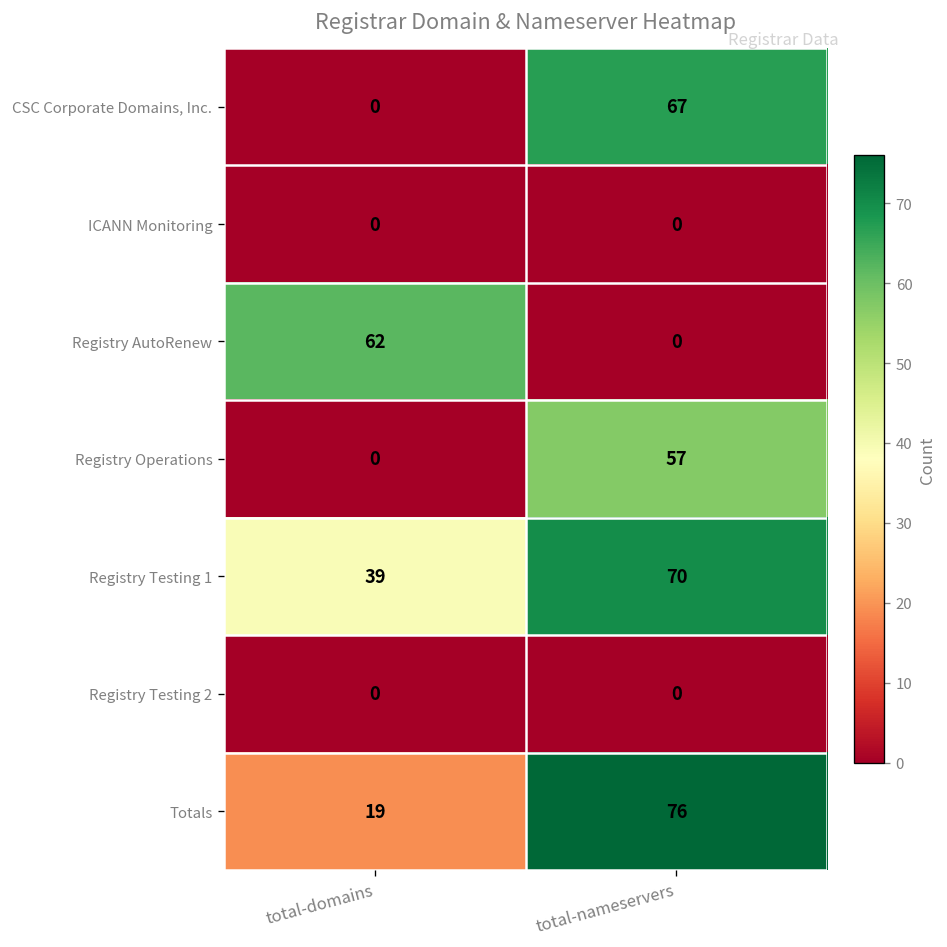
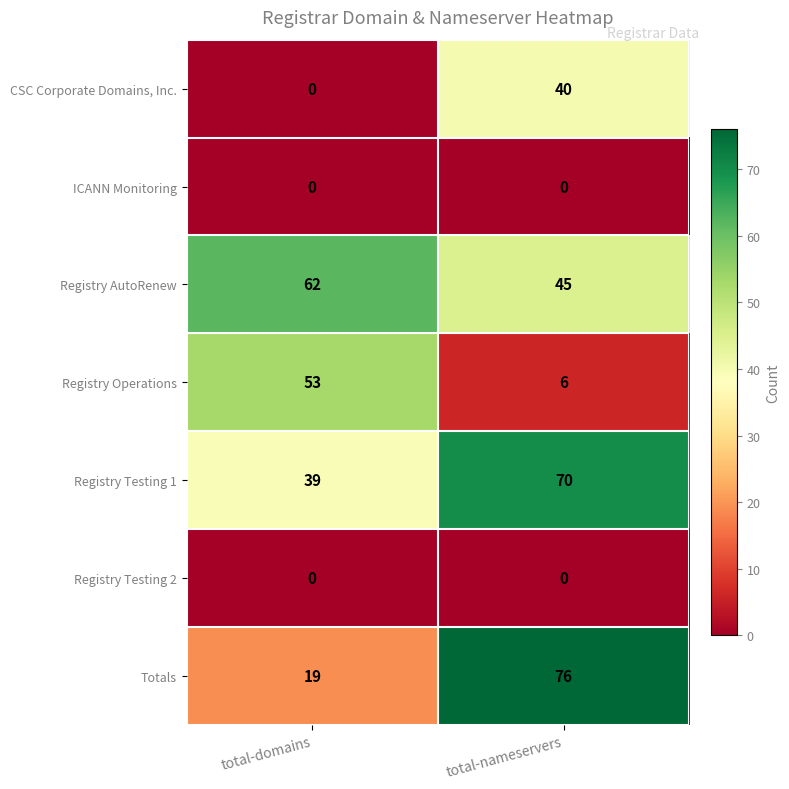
CSC Corporate Domains, Inc., total-nameservers: 67 -> 40
Registry AutoRenew, total-nameservers: 0 -> 45
Registry Operations, total-domains: 0 -> 53
Registry Operations, total-nameservers: 57 -> 6
